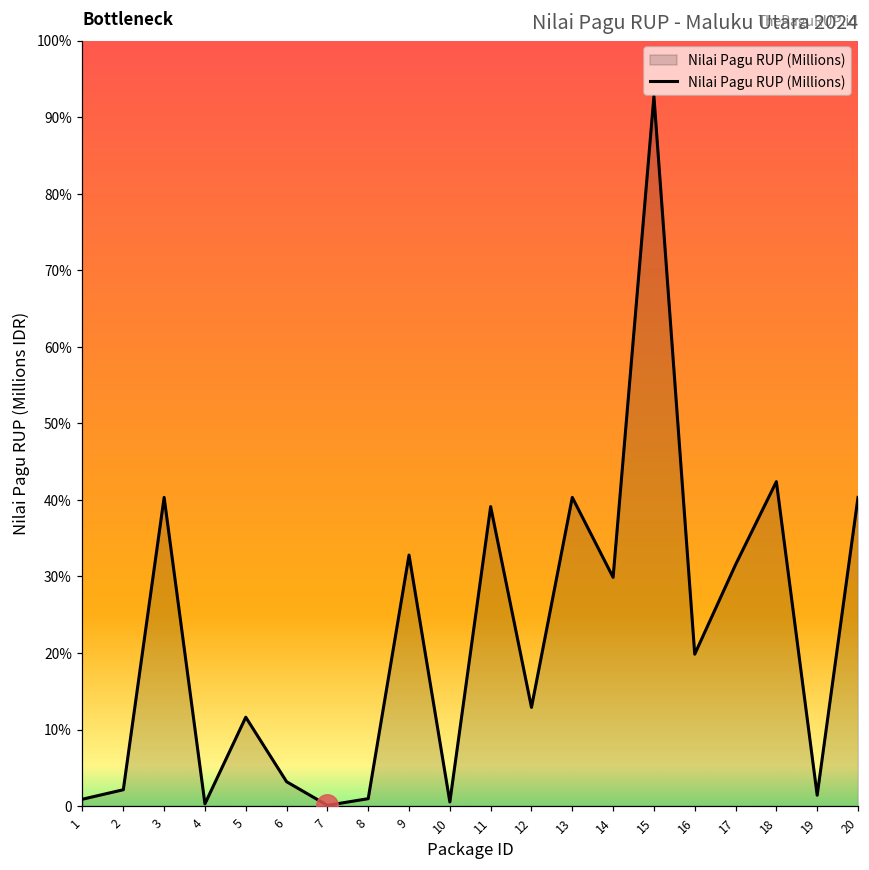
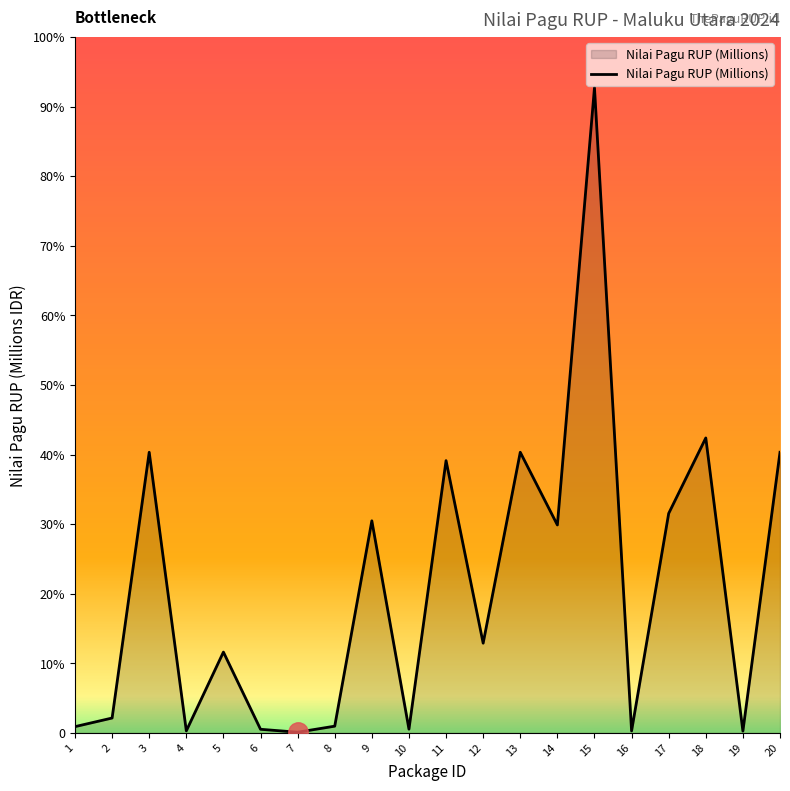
Nilai Pagu RUP (Millions), 6: 3% -> 1%
Nilai Pagu RUP (Millions), 9: 33% -> 30%
Nilai Pagu RUP (Millions), 16: 20% -> 0%
Nilai Pagu RUP (Millions), 19: 1% -> 0%
